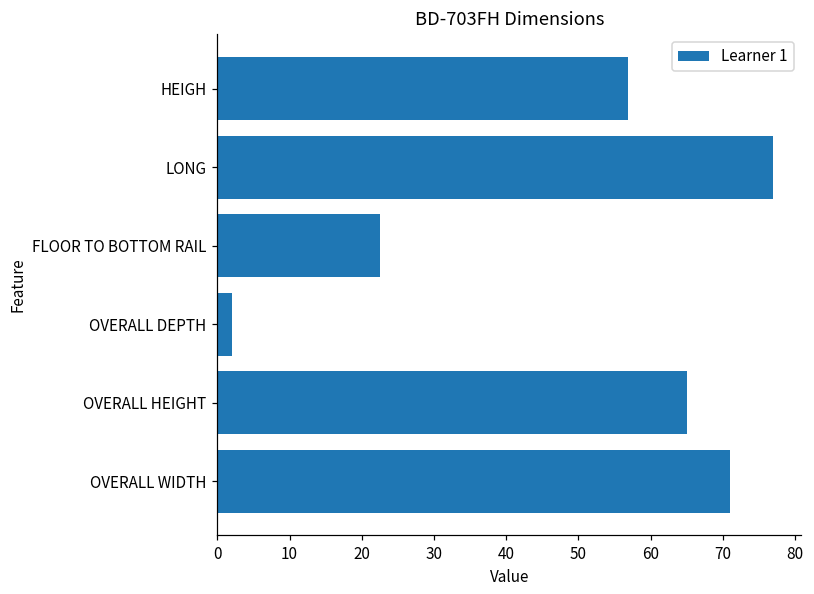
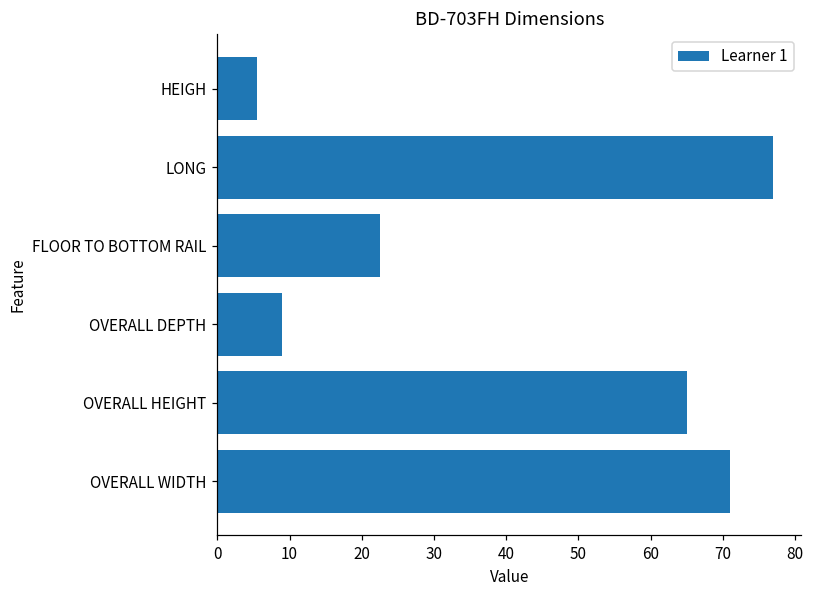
HEIGH: 57 -> 6
OVERALL DEPTH: 2 -> 9
